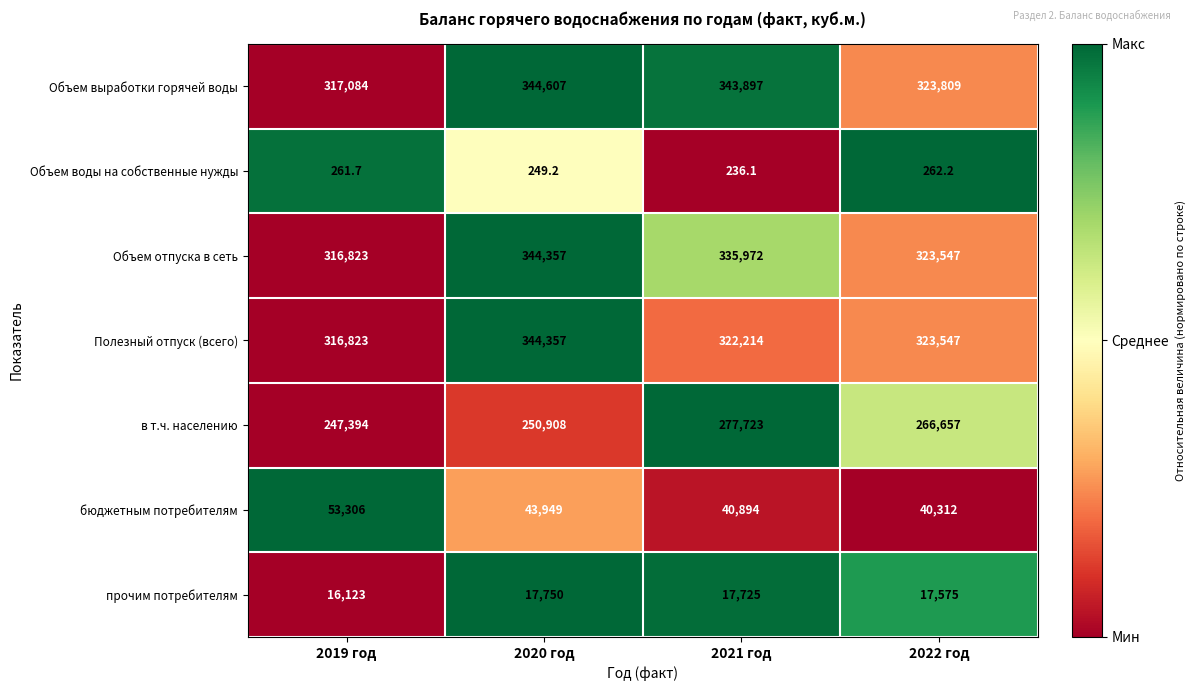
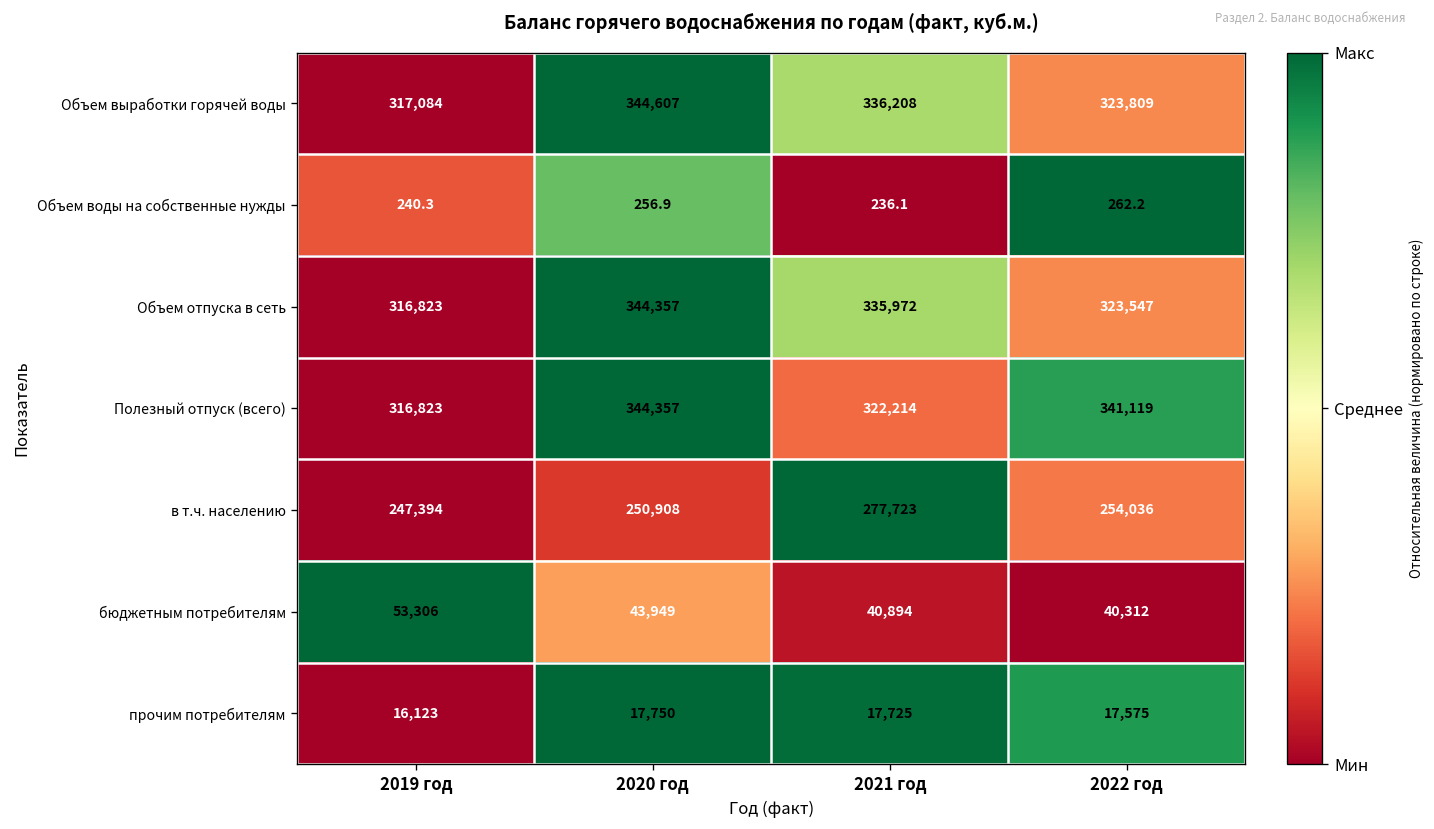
Объем выработки горячей воды, 2021 год: 343,897 -> 336,208
Объем воды на собственные нужды, 2019 год: 261.7 -> 240.3
Объем воды на собственные нужды, 2020 год: 249.2 -> 256.9
Полезный отпуск (всего), 2022 год: 323,547 -> 341,119
в т.ч. населению, 2022 год: 266,657 -> 254,036
